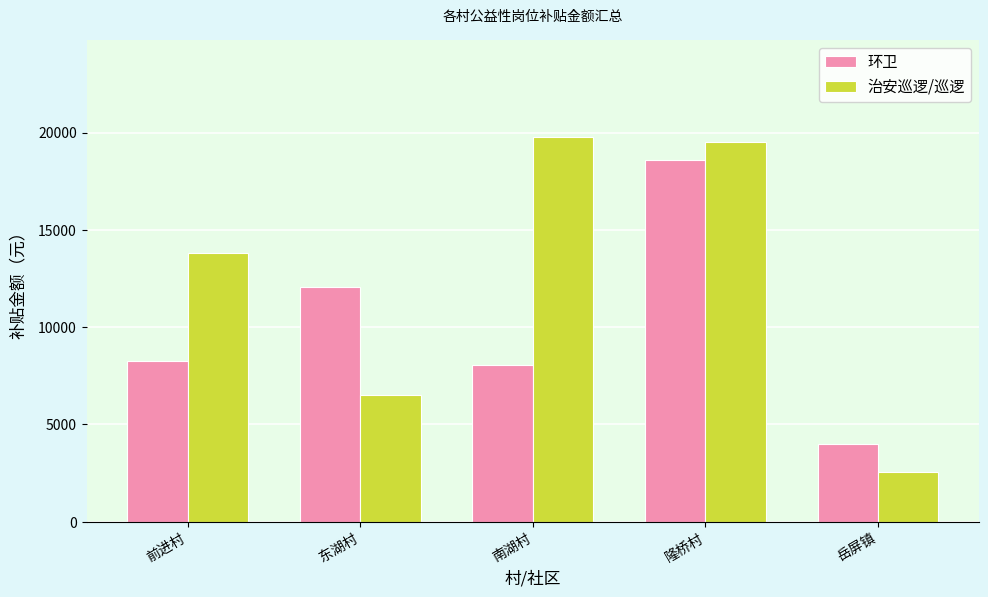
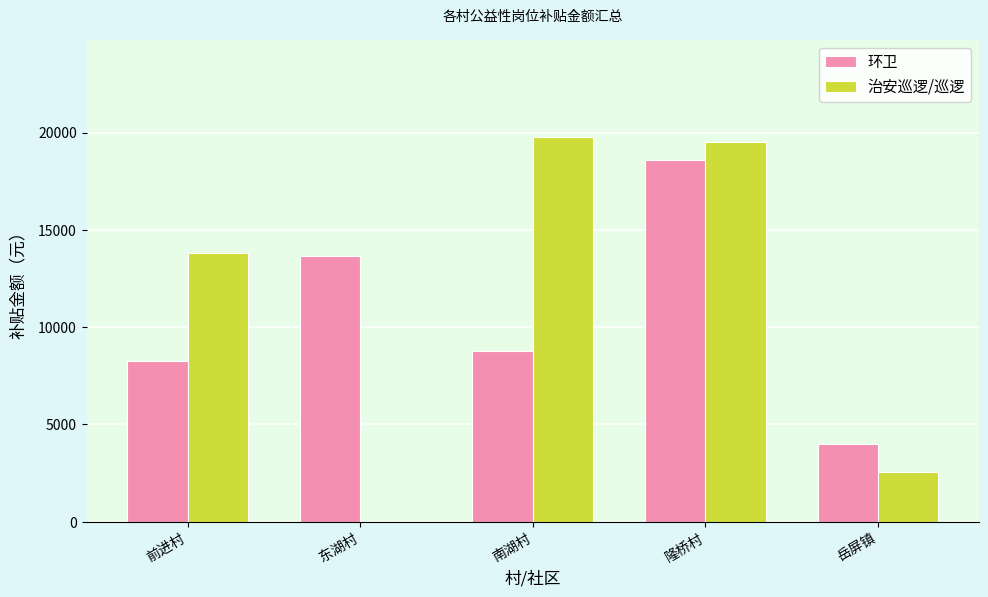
环卫, 东湖村: 12100 -> 13700
治安巡逻/巡逻, 东湖村: 6500 -> 0
环卫, 南湖村: 8000 -> 8800
